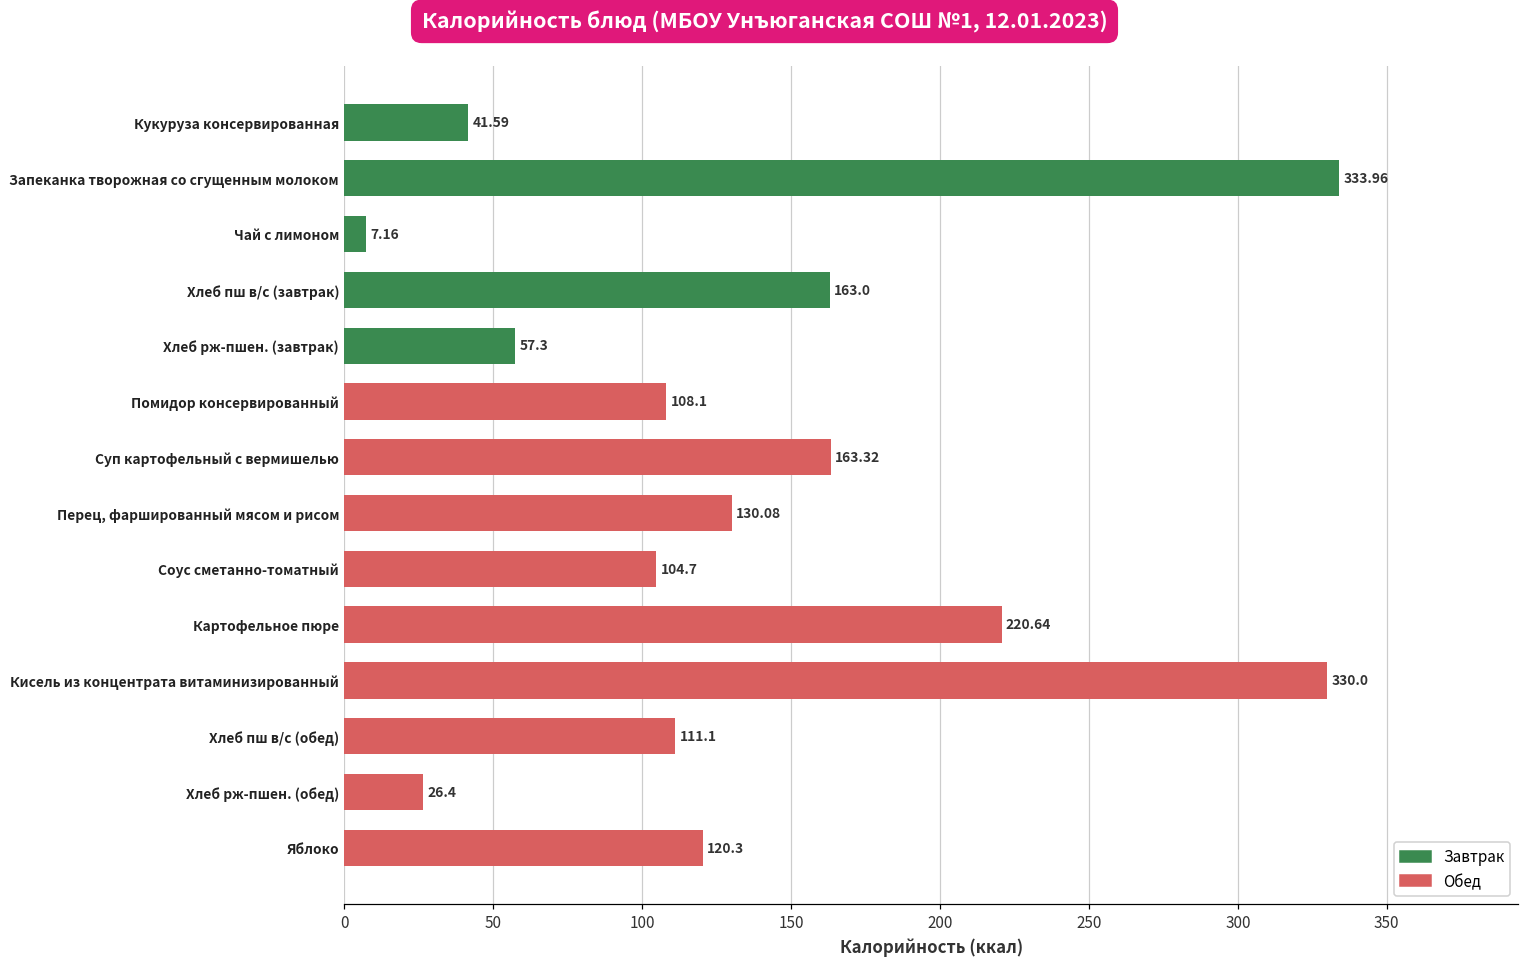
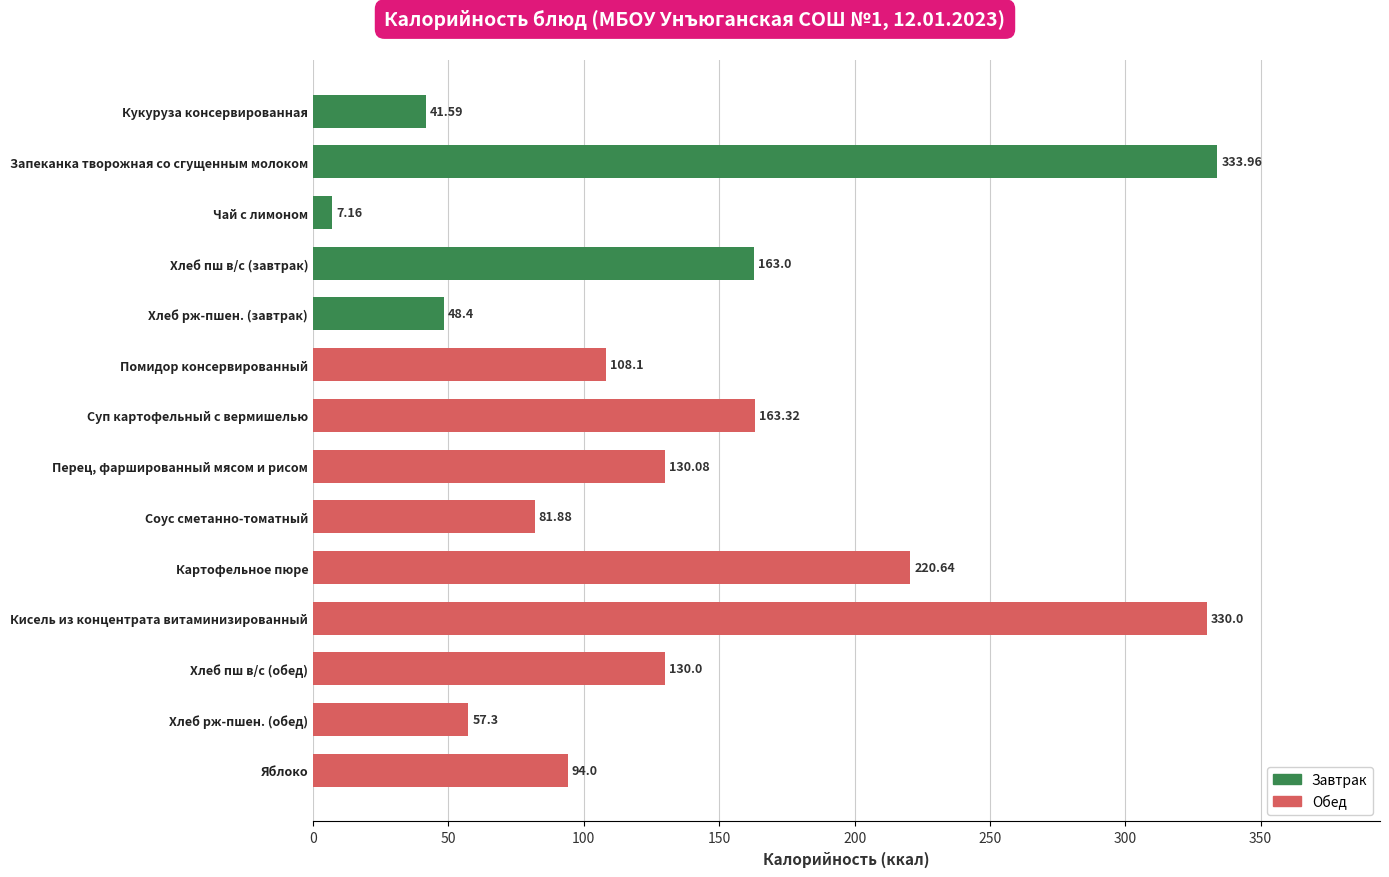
Хлеб рж-пшен. (завтрак): 57.3 -> 48.4
Соус сметанно-томатный: 104.7 -> 81.88
Хлеб пш в/с (обед): 111.1 -> 130.0
Хлеб рж-пшен. (обед): 26.4 -> 57.3
Яблоко: 120.3 -> 94.0
